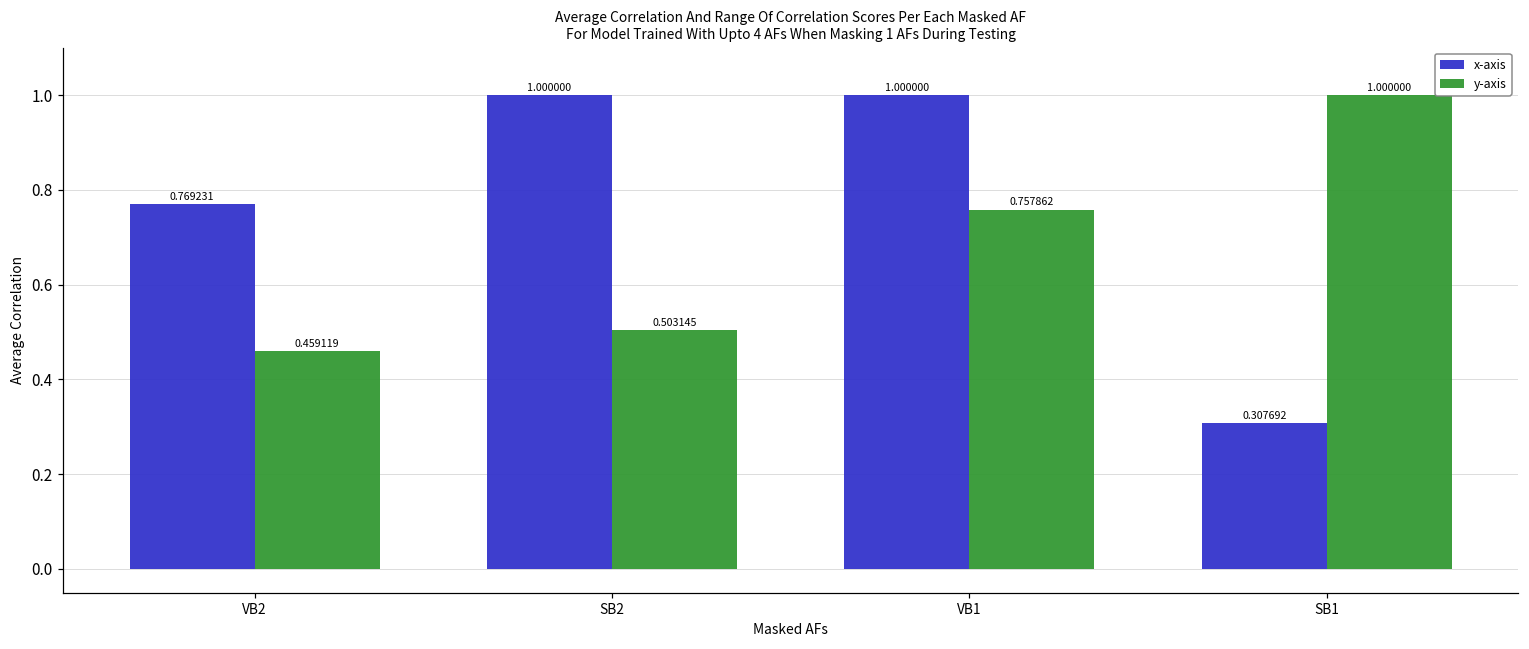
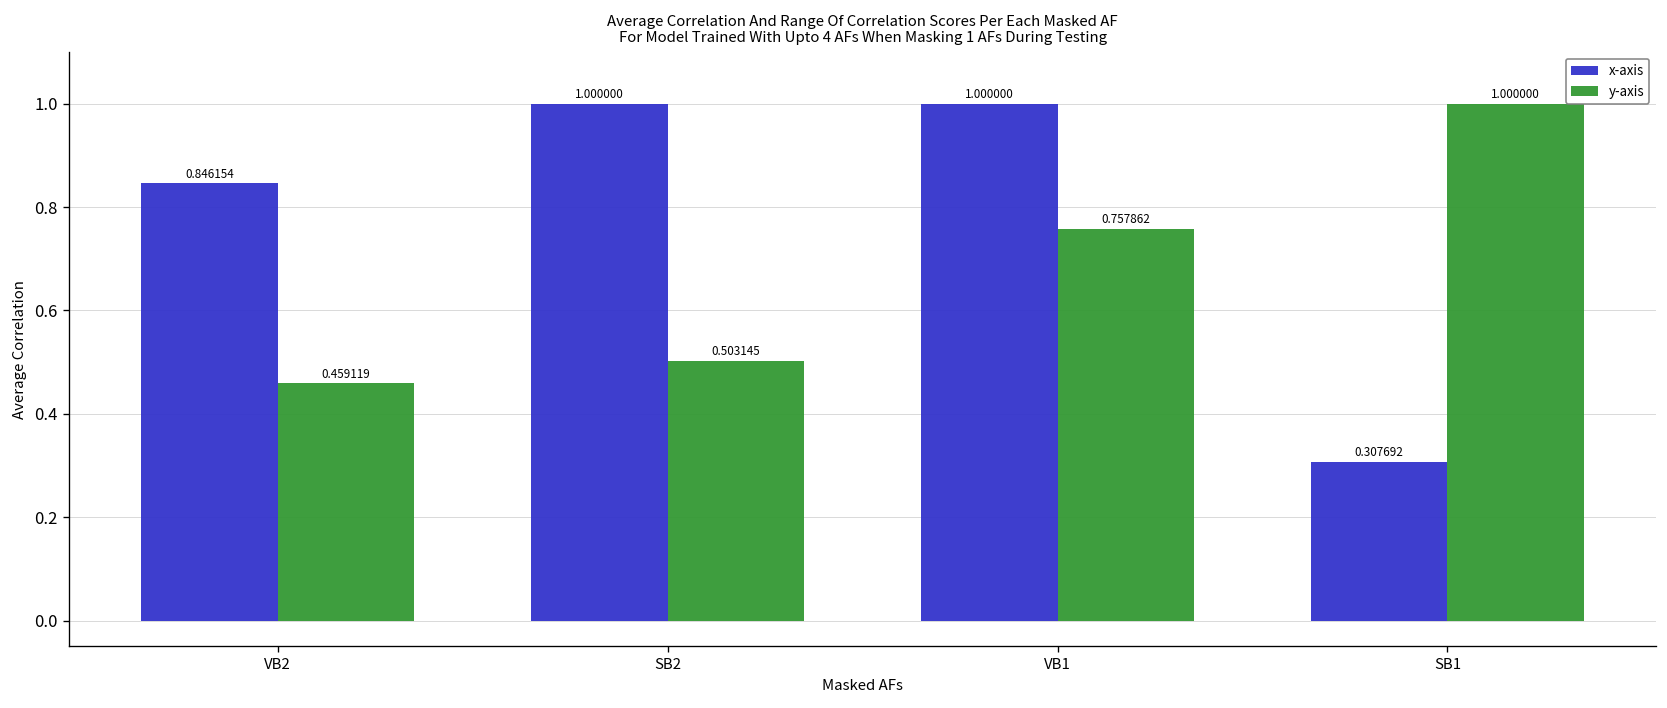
x-axis, VB2: 0.769231 -> 0.846154
